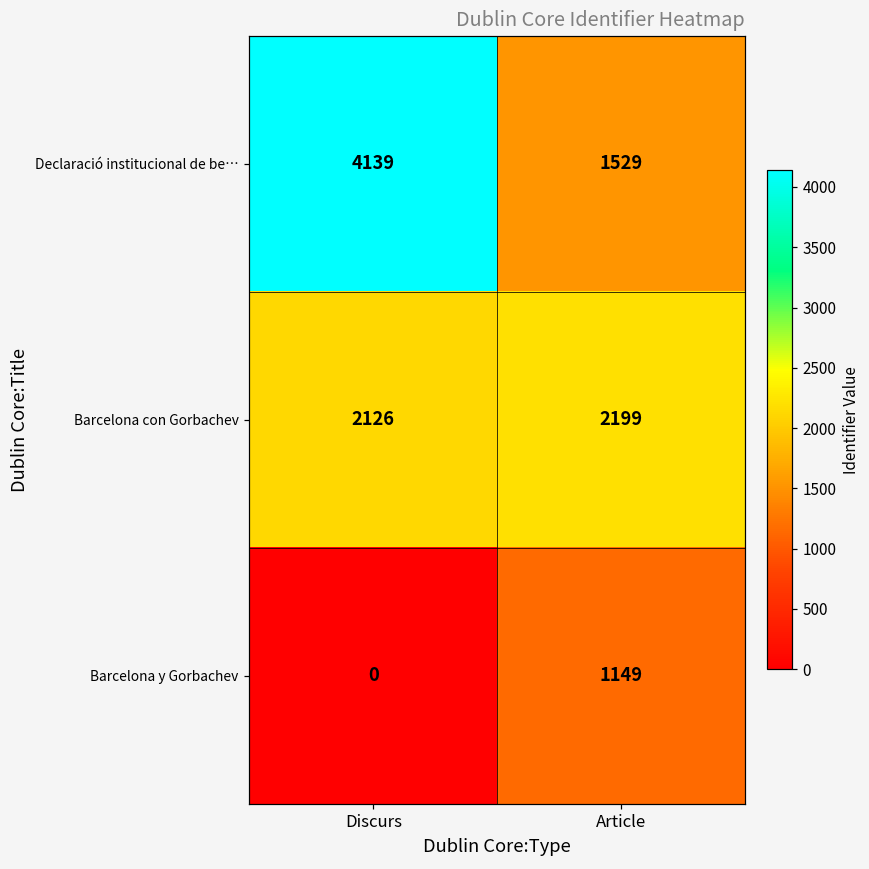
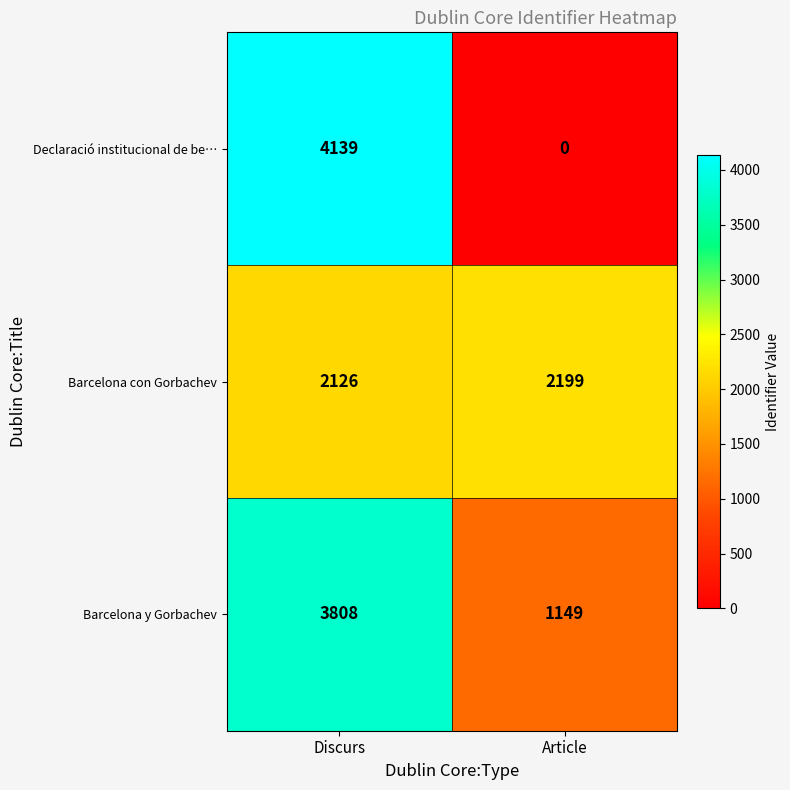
Declaració institucional de be…, Article: 1529 -> 0
Barcelona y Gorbachev, Discurs: 0 -> 3808
